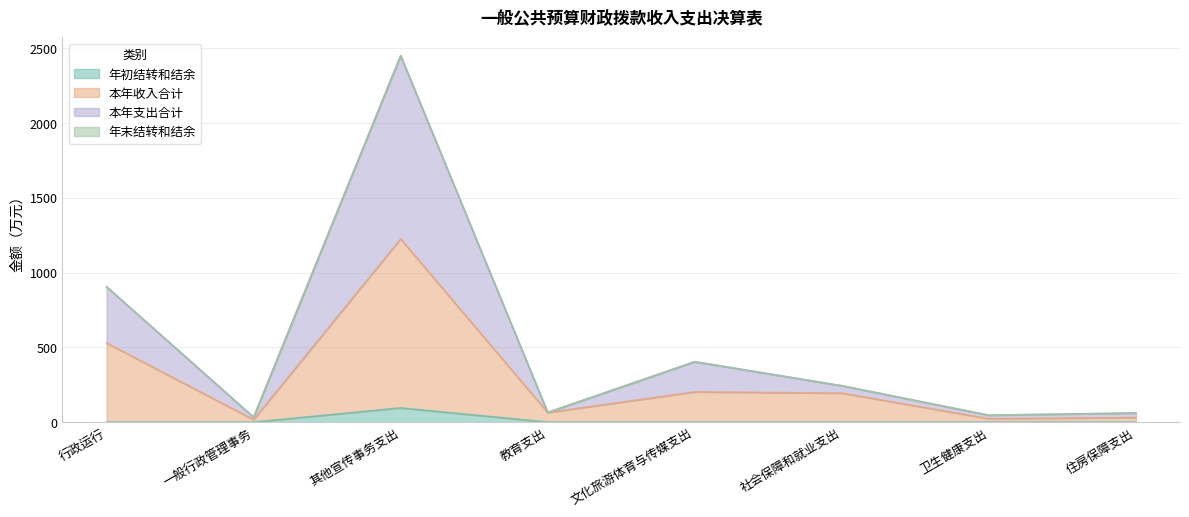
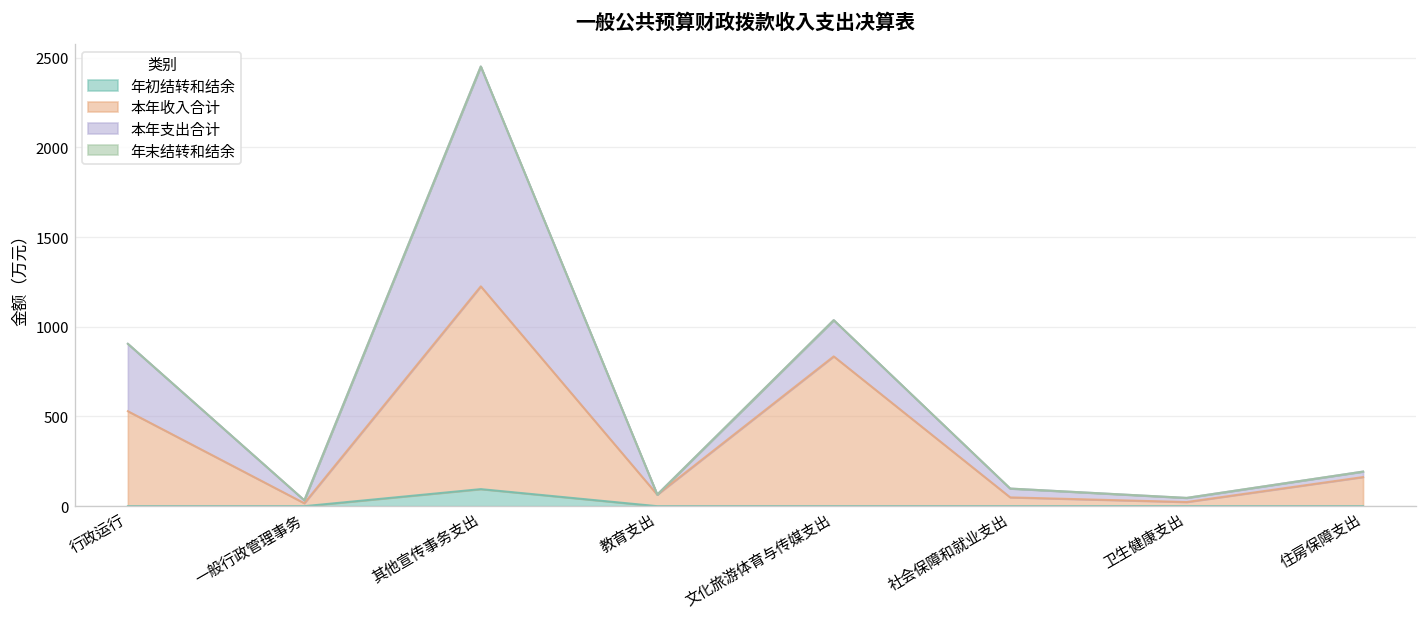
本年收入合计, 文化旅游体育与传媒支出: 200 -> 840
本年收入合计, 社会保障和就业支出: 190 -> 50
本年收入合计, 住房保障支出: 30 -> 160
